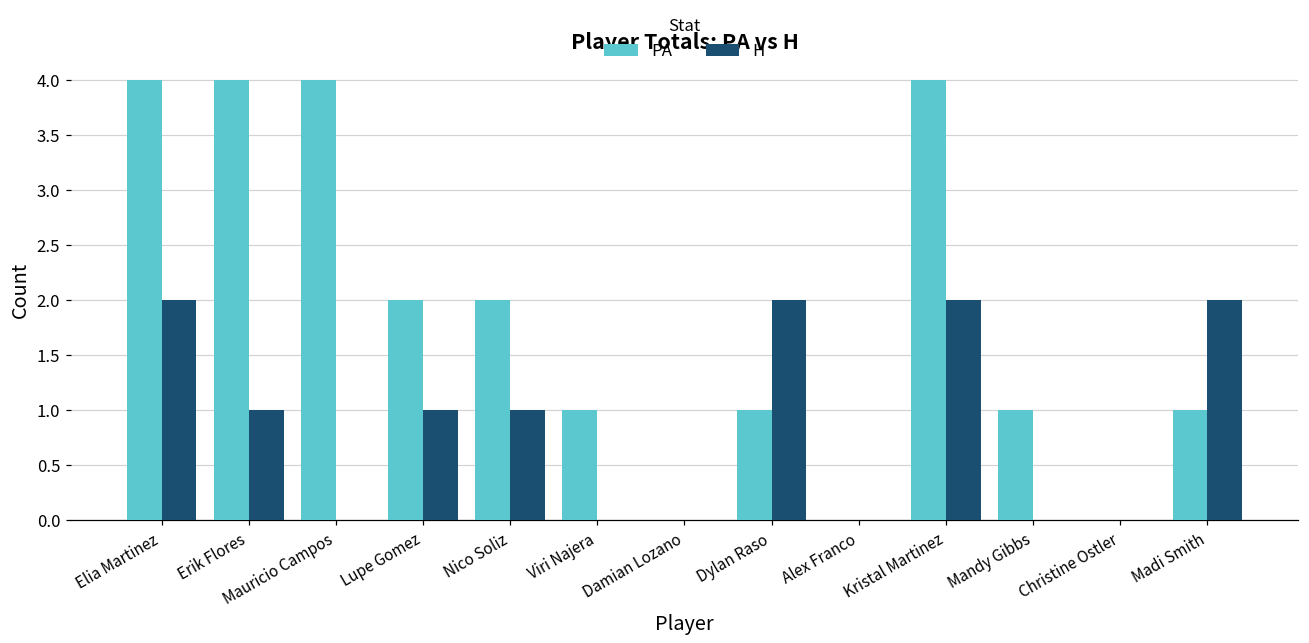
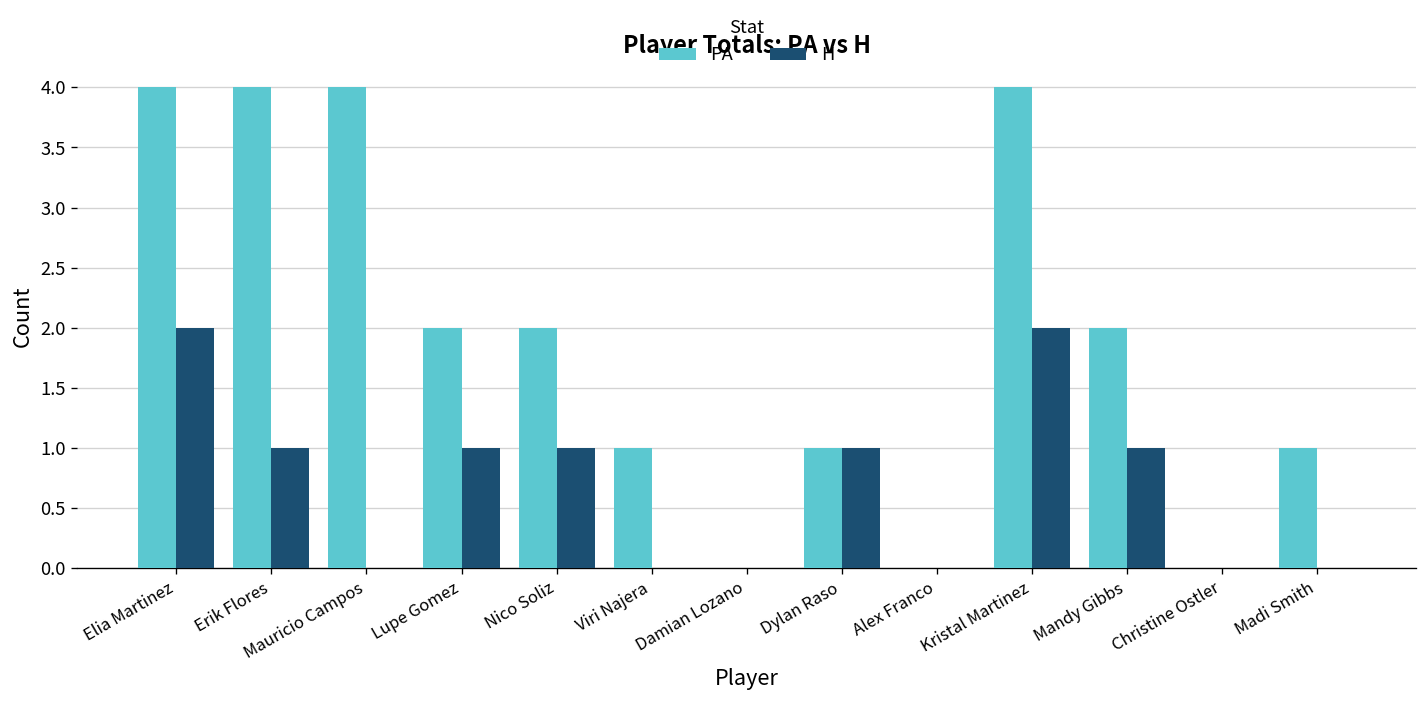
H, Dylan Raso: 2 -> 1
PA, Mandy Gibbs: 1 -> 2
H, Mandy Gibbs: 0 -> 1
H, Madi Smith: 2 -> 0
